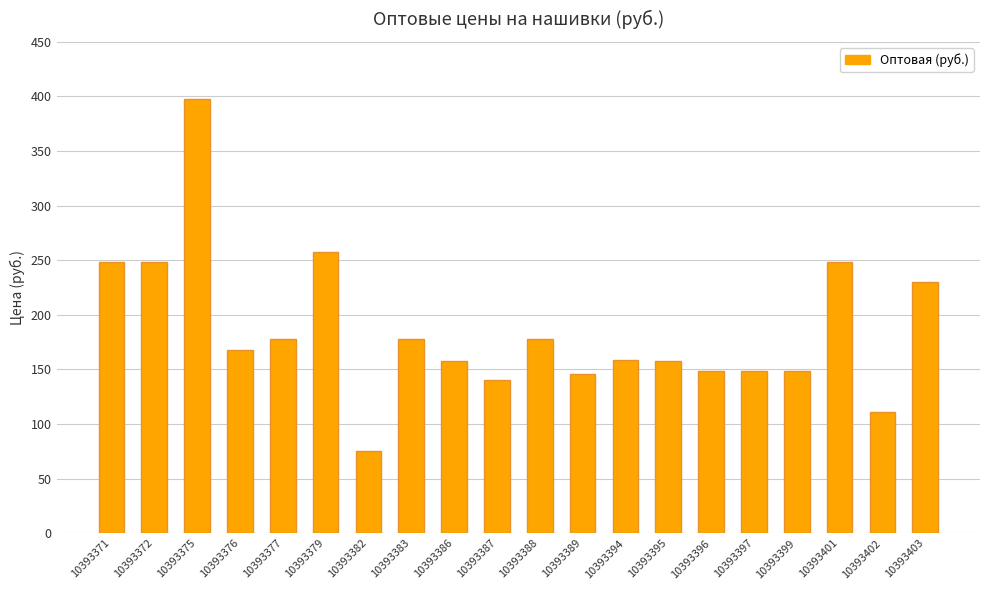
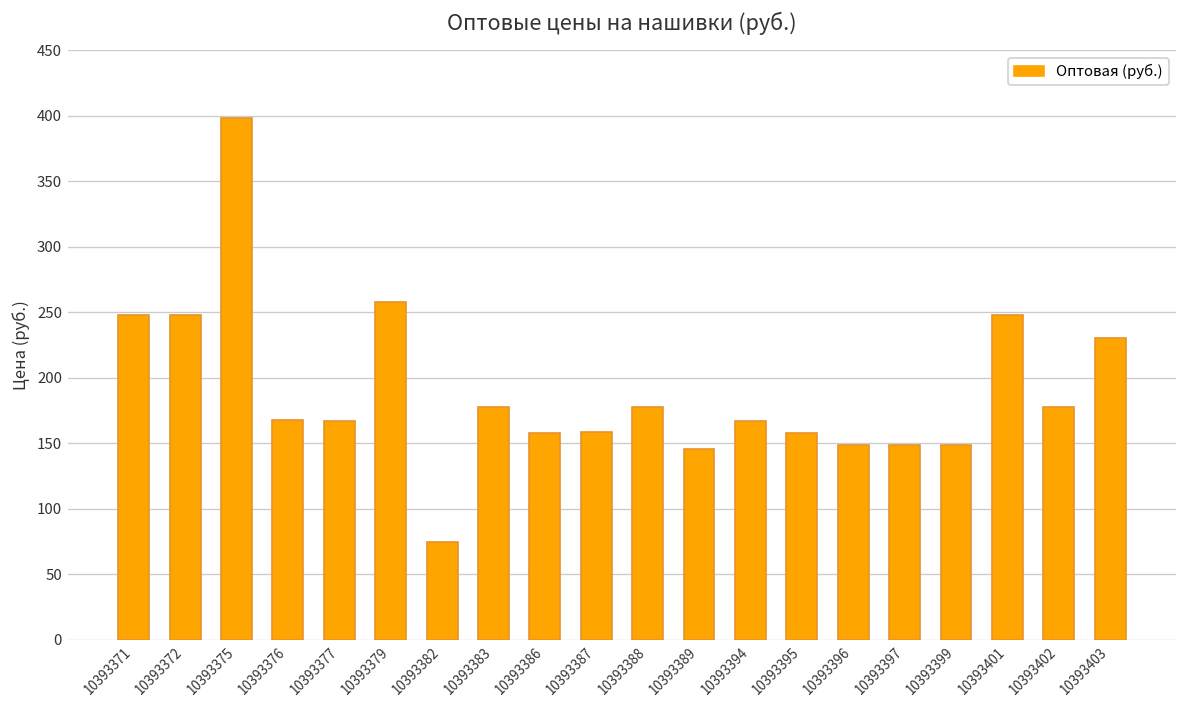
10393377: 178 -> 167
10393387: 140 -> 159
10393394: 159 -> 167
10393402: 111 -> 178
